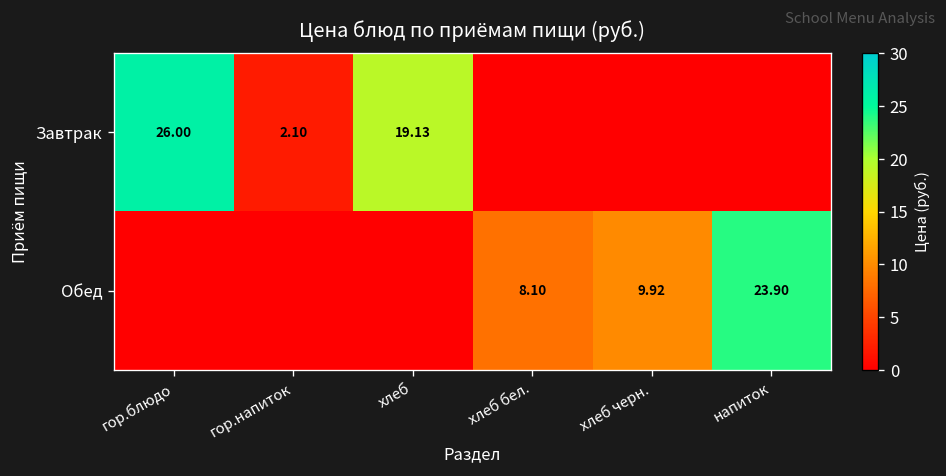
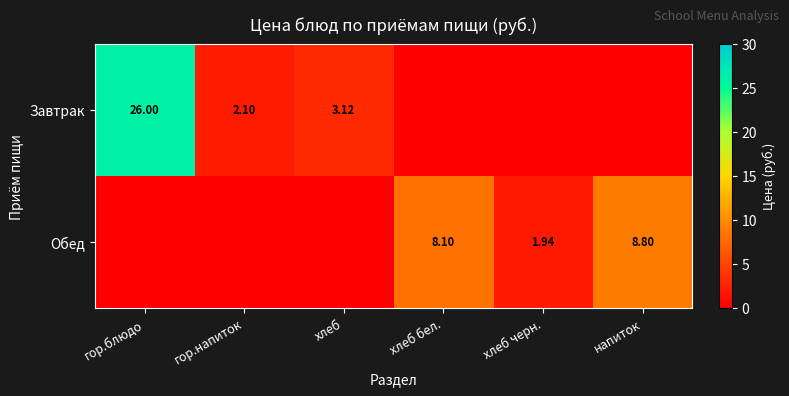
Завтрак, хлеб: 19.13 -> 3.12
Обед, хлеб черн.: 9.92 -> 1.94
Обед, напиток: 23.90 -> 8.80
